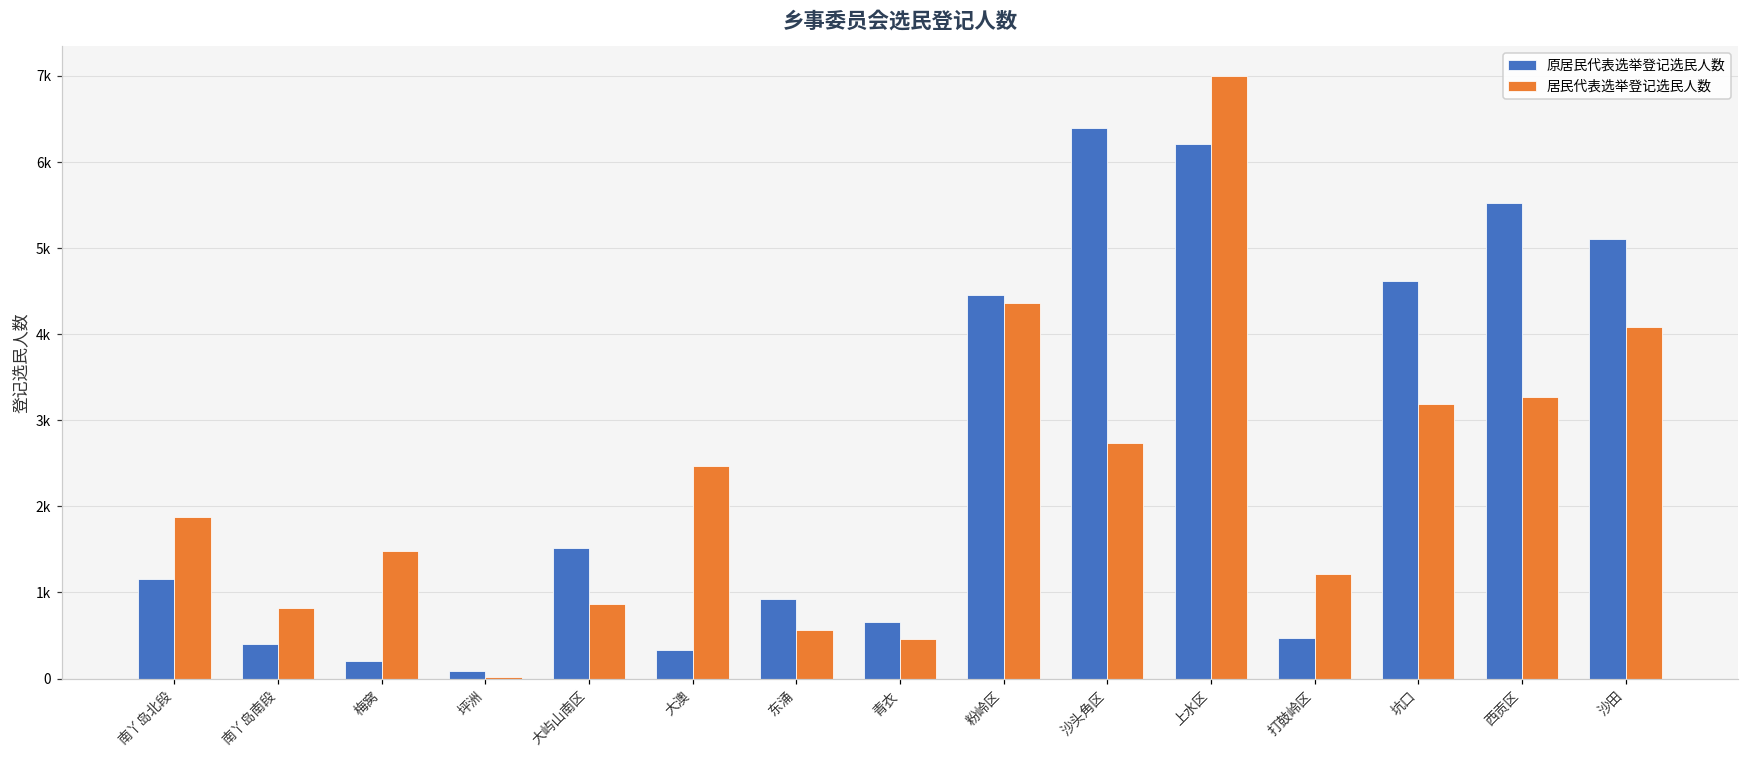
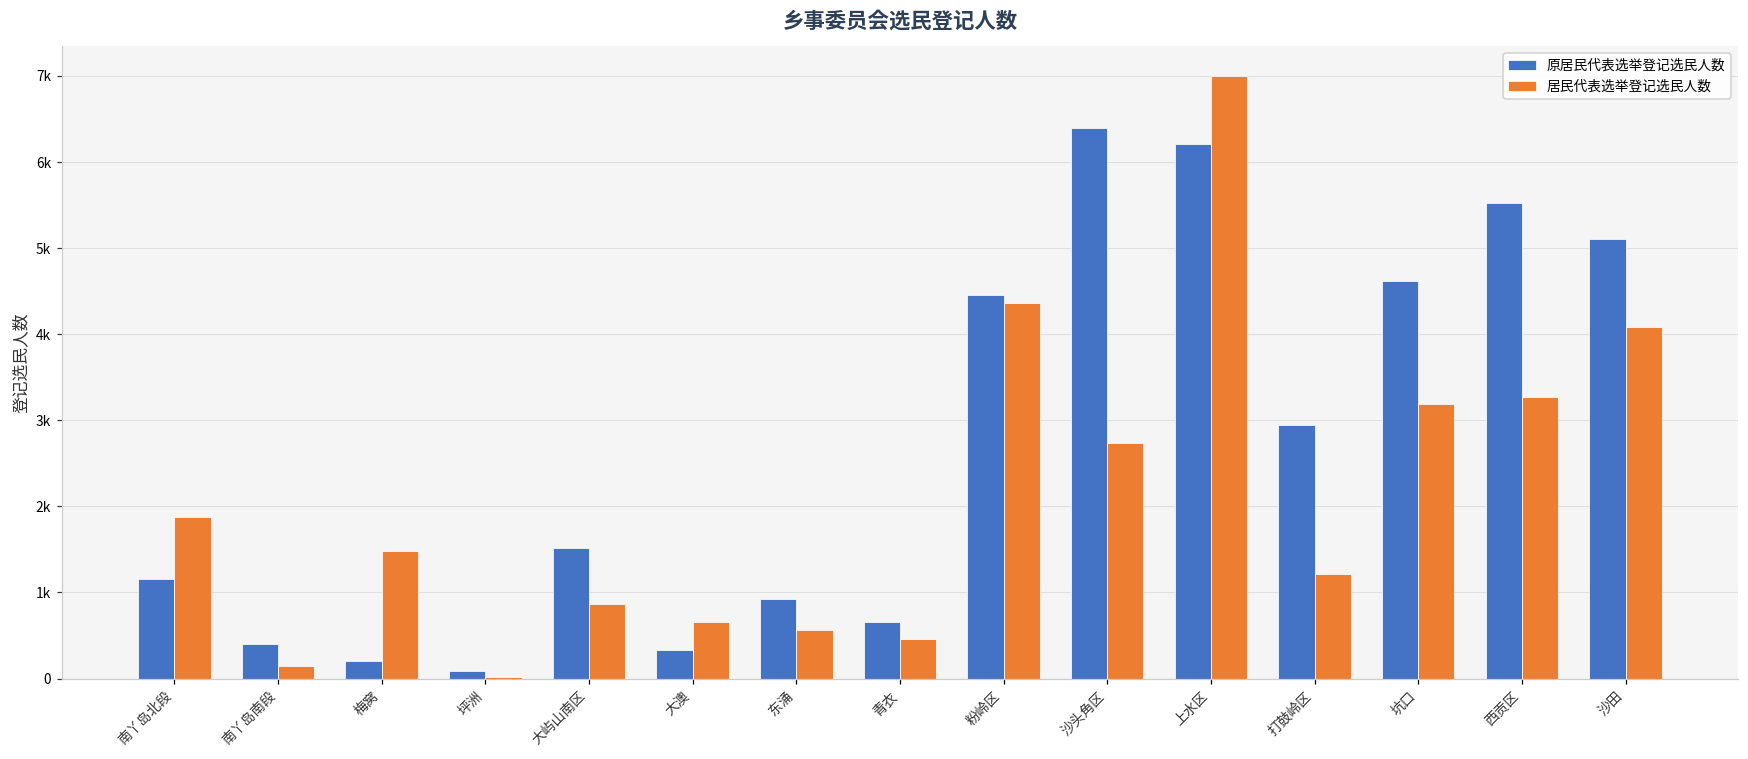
居民代表选举登记选民人数, 南丫岛南段: 800 -> 100
居民代表选举登记选民人数, 大澳: 2500 -> 700
原居民代表选举登记选民人数, 打鼓岭区: 500 -> 2900
